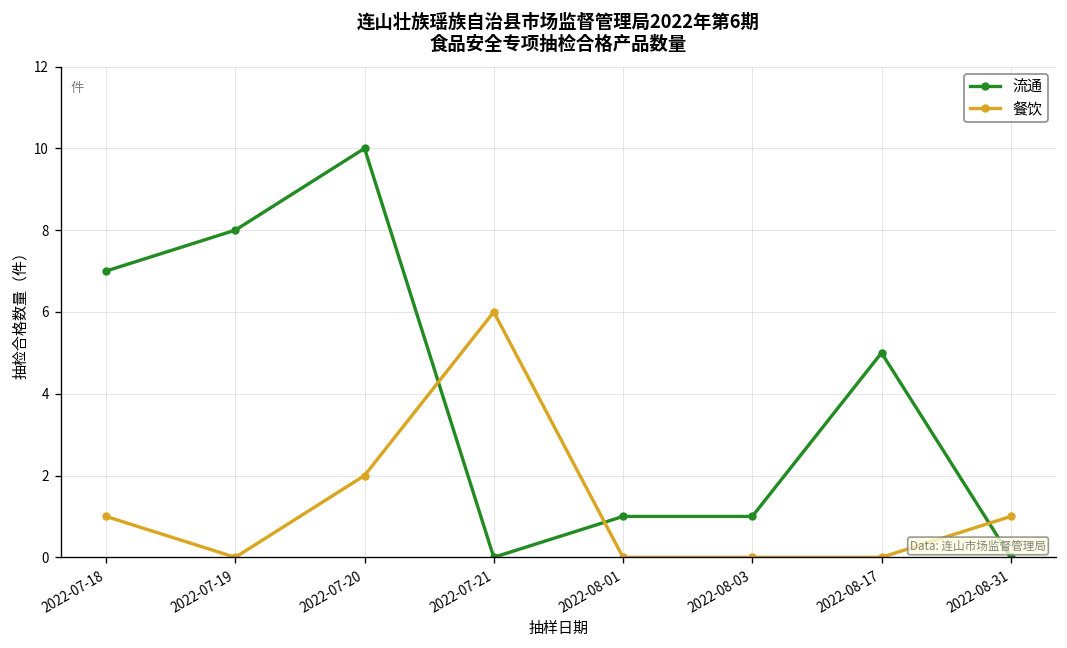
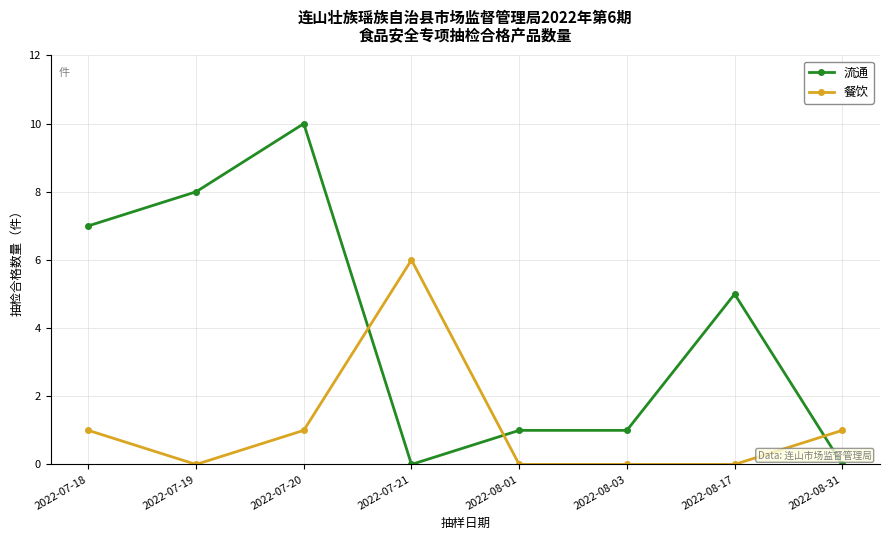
餐饮, 2022-07-20: 2 -> 1
